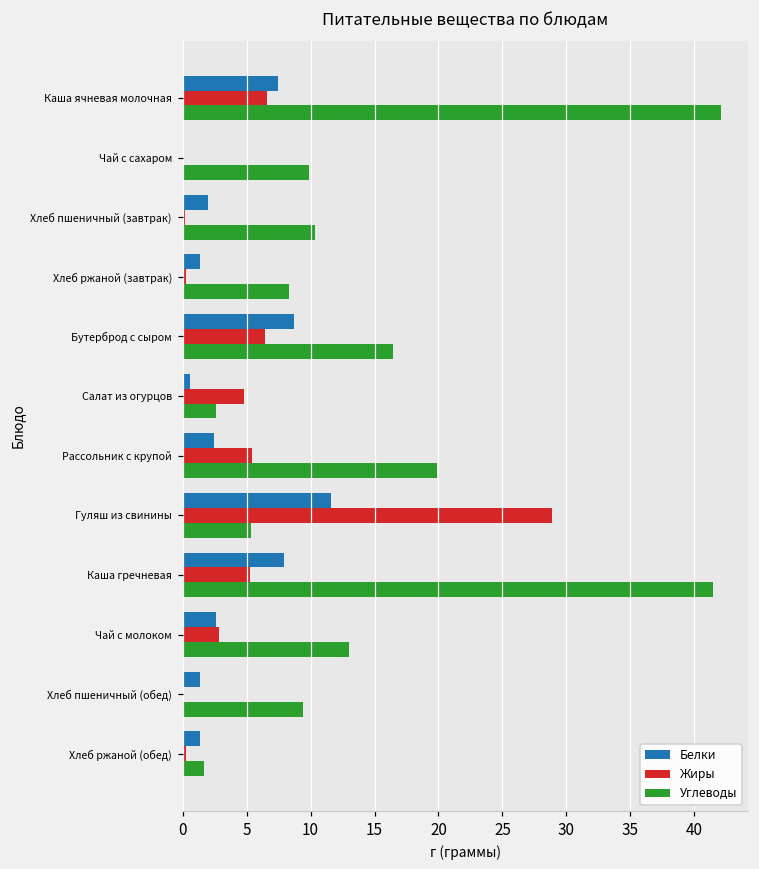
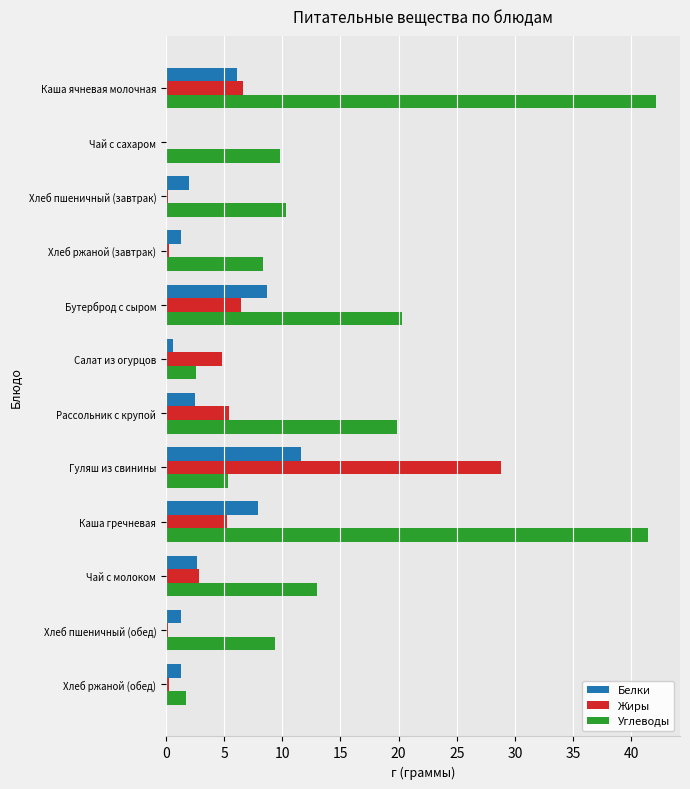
Белки, Каша ячневая молочная: 7.5 -> 6.1
Углеводы, Бутерброд с сыром: 16.4 -> 20.3
